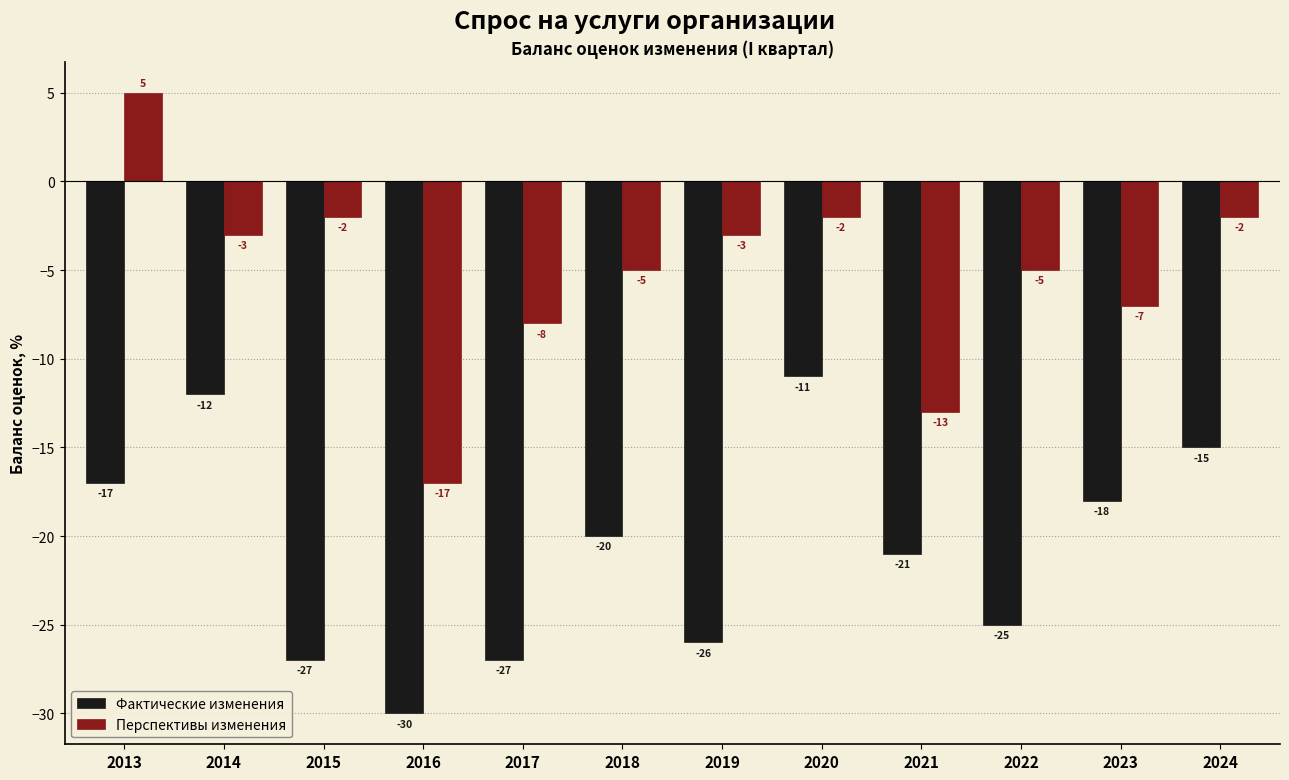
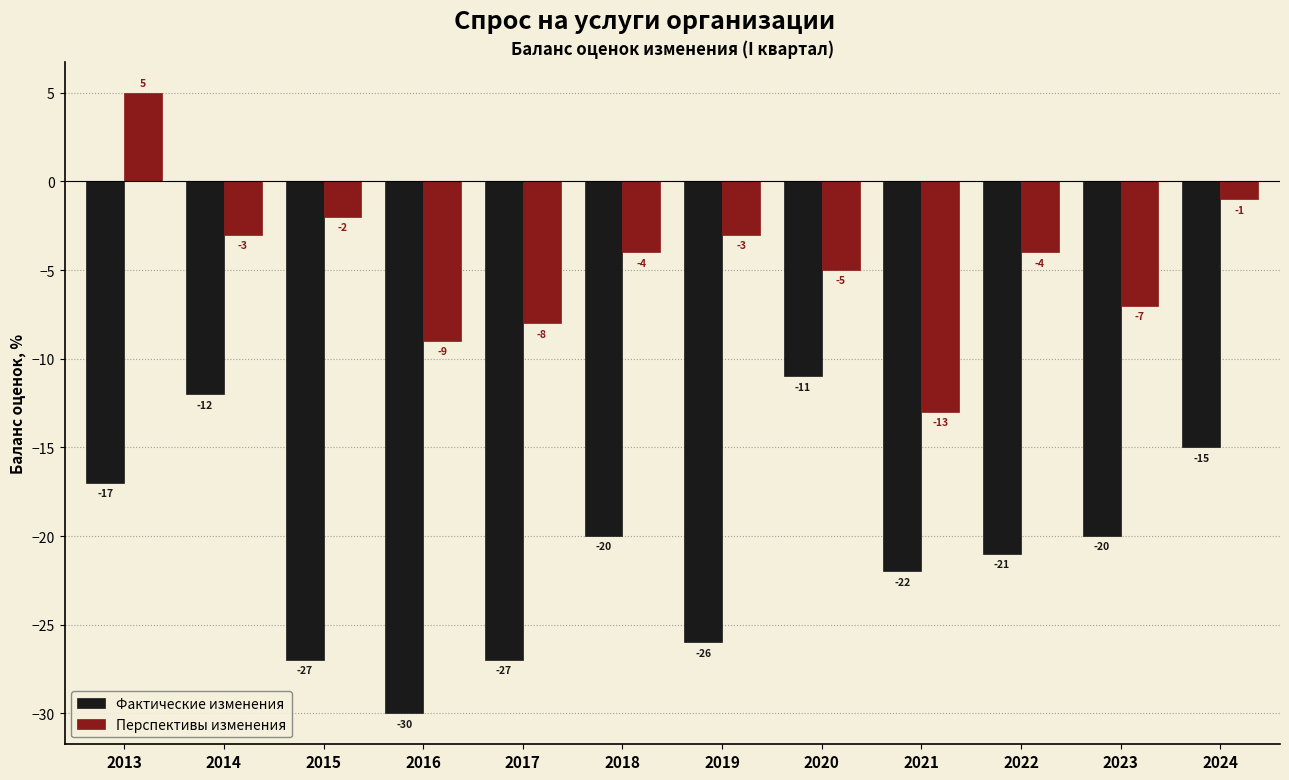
Перспективы изменения, 2016: -17 -> -9
Перспективы изменения, 2018: -5 -> -4
Перспективы изменения, 2020: -2 -> -5
Фактические изменения, 2021: -21 -> -22
Фактические изменения, 2022: -25 -> -21
Перспективы изменения, 2022: -5 -> -4
Фактические изменения, 2023: -18 -> -20
Перспективы изменения, 2024: -2 -> -1
